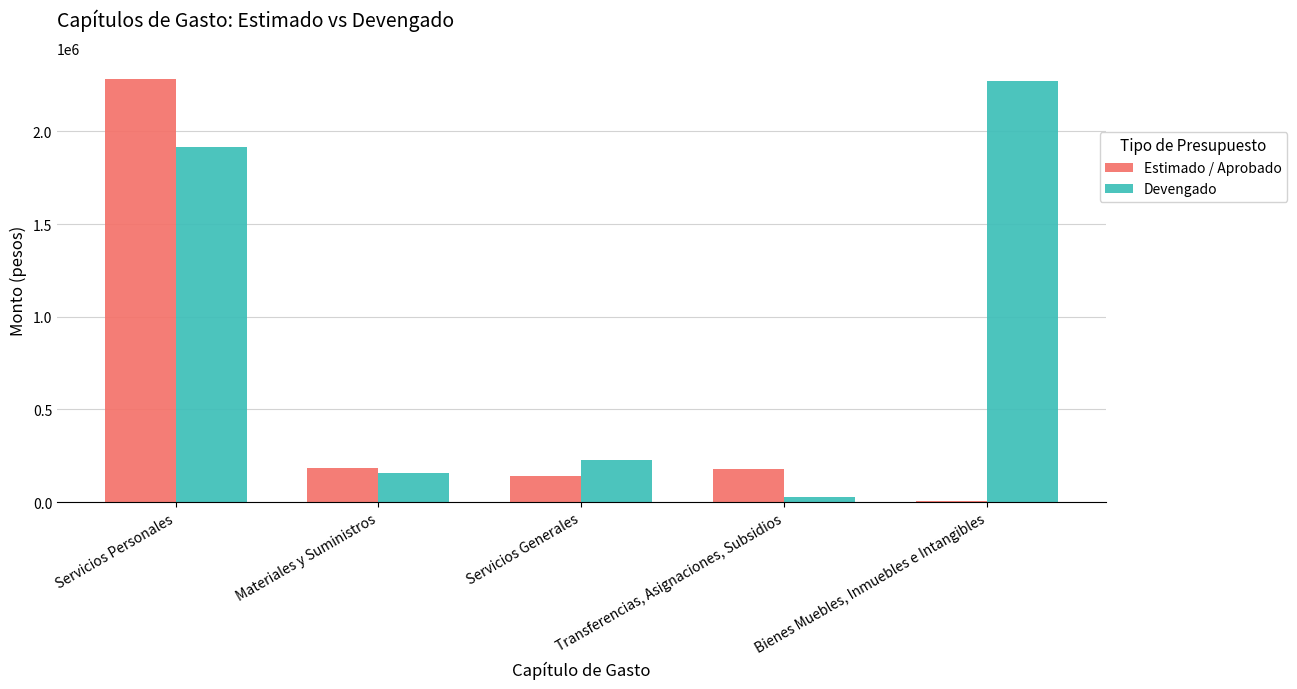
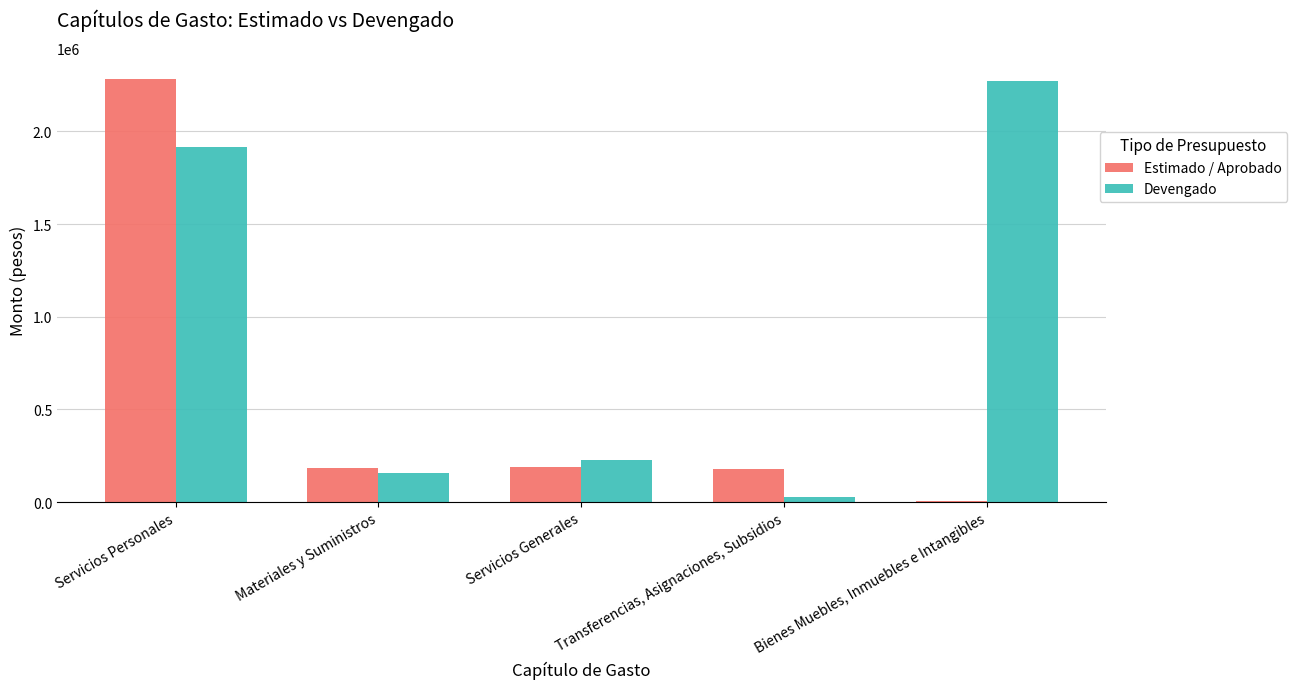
Estimado / Aprobado, Servicios Generales: 140000 -> 190000
